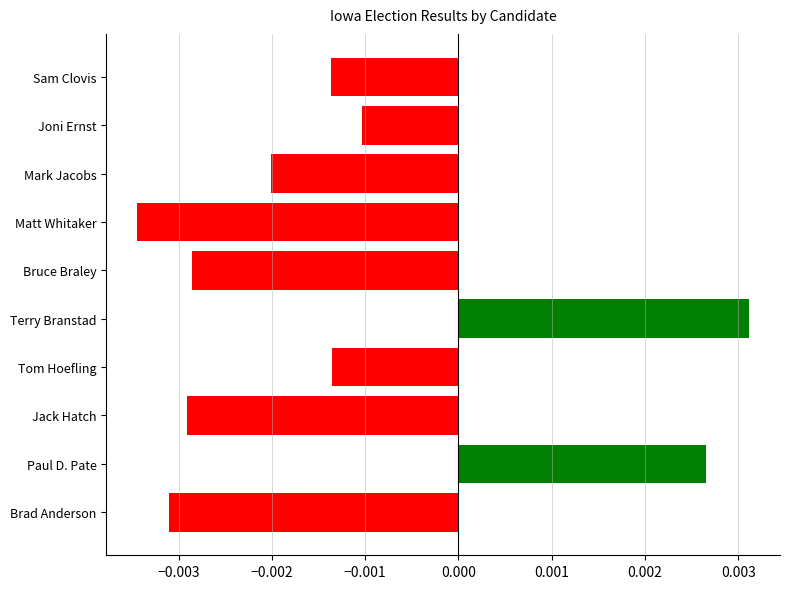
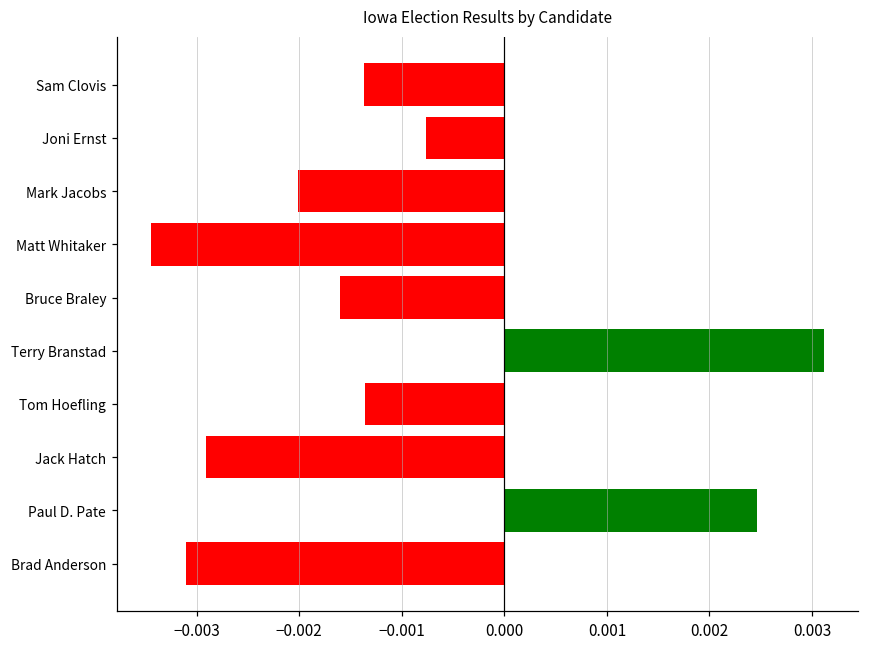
Joni Ernst: -0.0010 -> -0.0008
Bruce Braley: -0.0029 -> -0.0016
Paul D. Pate: 0.0027 -> 0.0025
